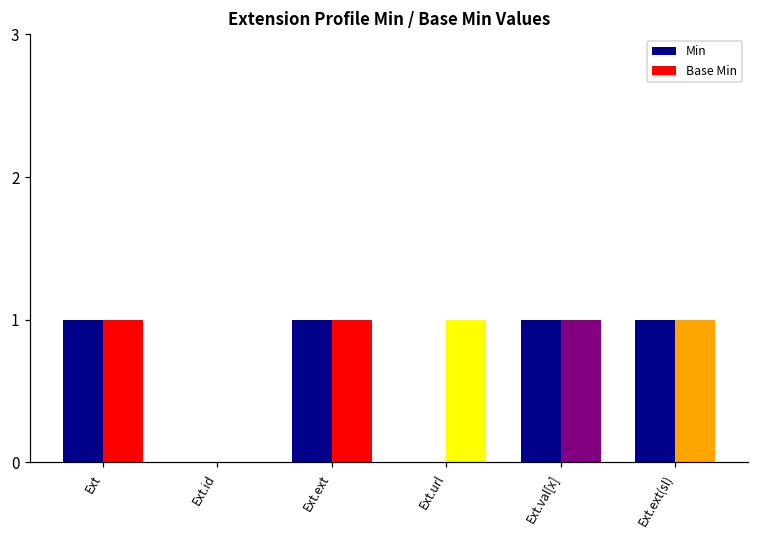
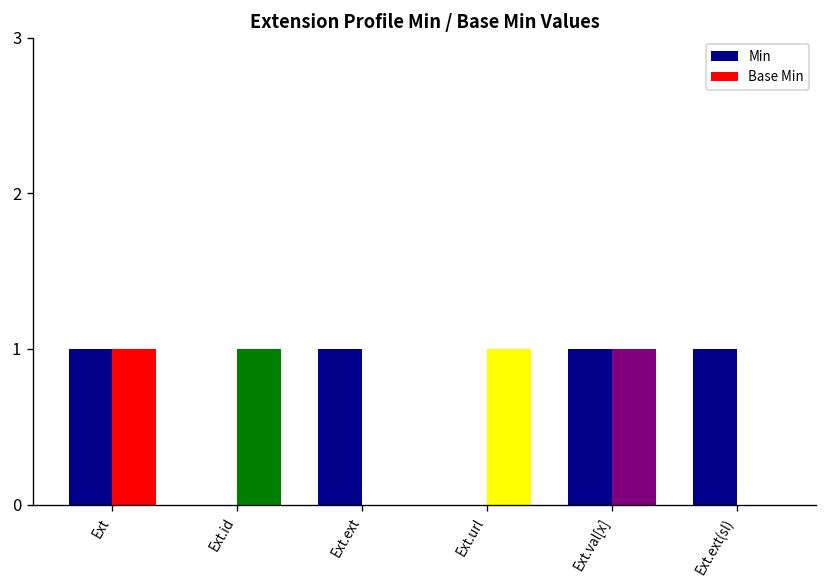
Base Min, Ext.id: 0 -> 1
Base Min, Ext.ext: 1 -> 0
Base Min, Ext.ext(sl): 1 -> 0
